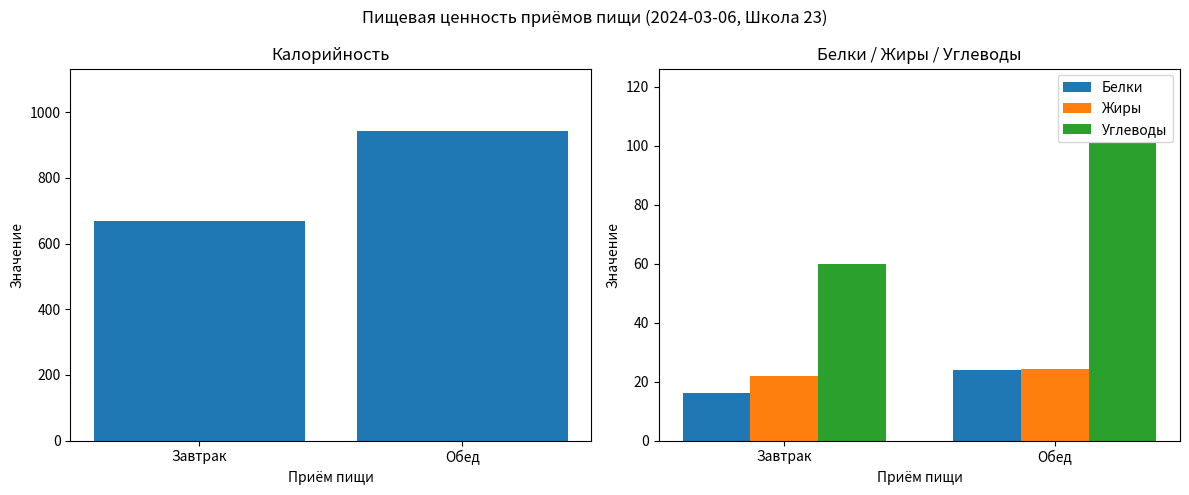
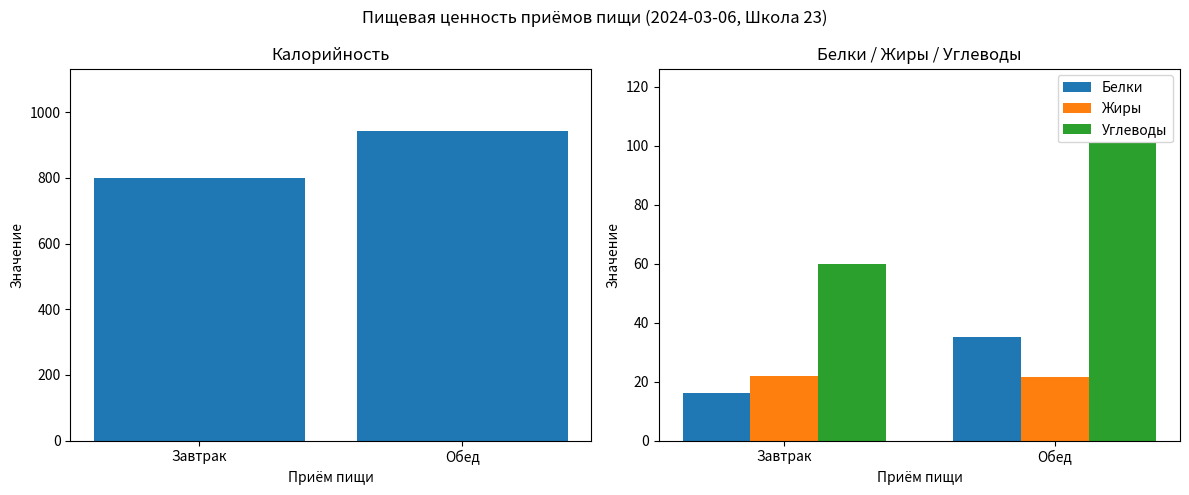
Калорийность, Завтрак: 670 -> 800
Белки / Жиры / Углеводы, Белки, Обед: 24 -> 35
Белки / Жиры / Углеводы, Жиры, Обед: 24 -> 22
